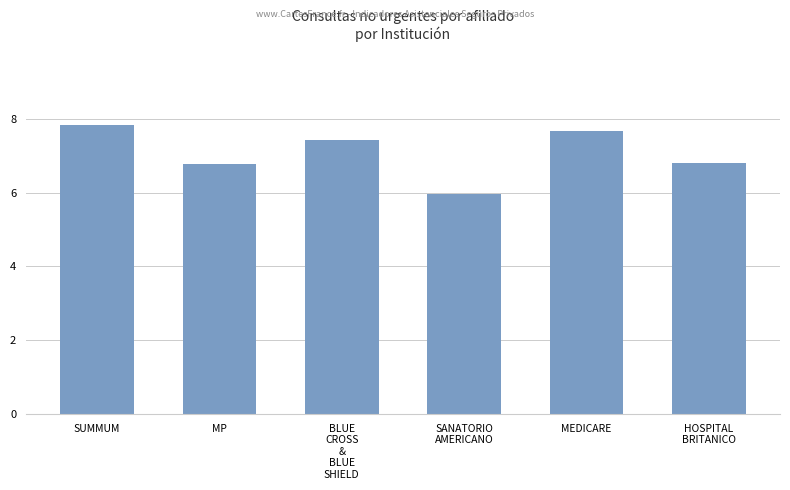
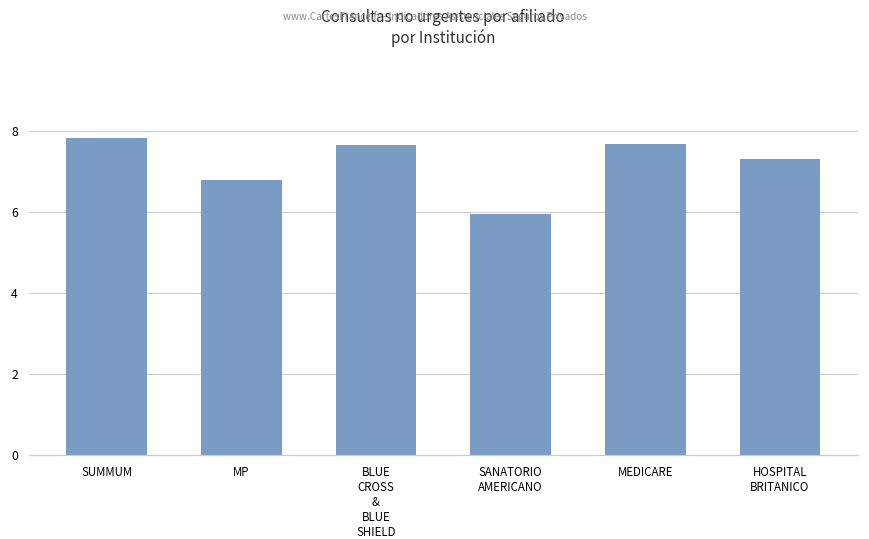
BLUE CROSS & BLUE SHIELD: 7.4 -> 7.6
HOSPITAL BRITANICO: 6.8 -> 7.3
